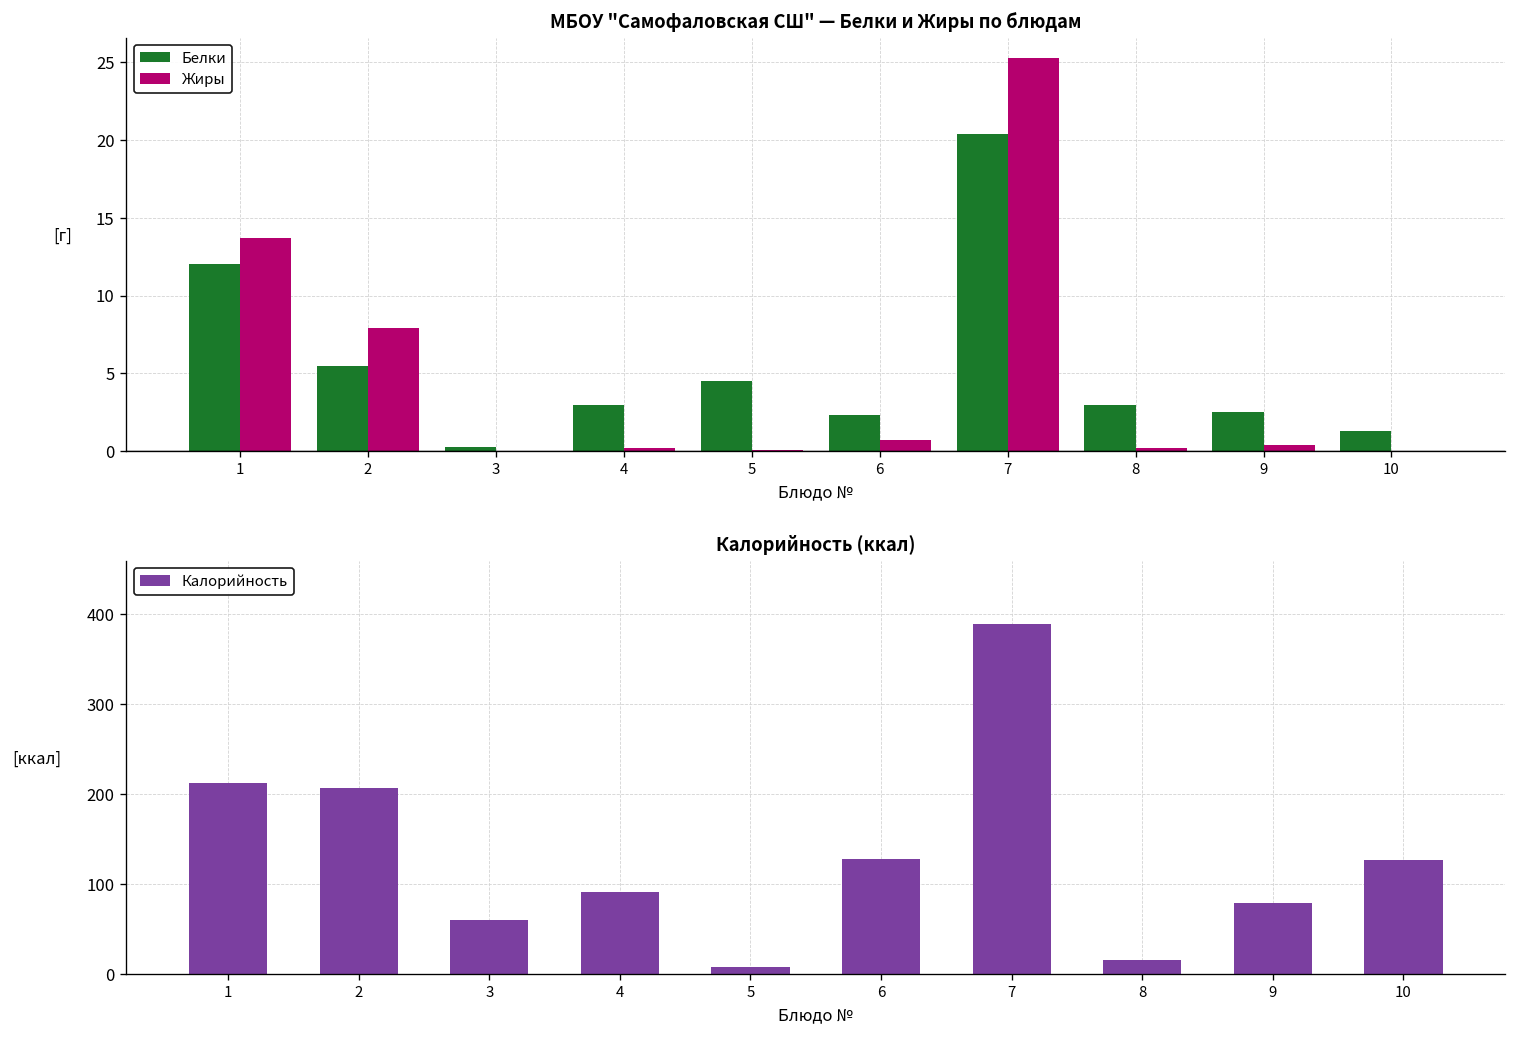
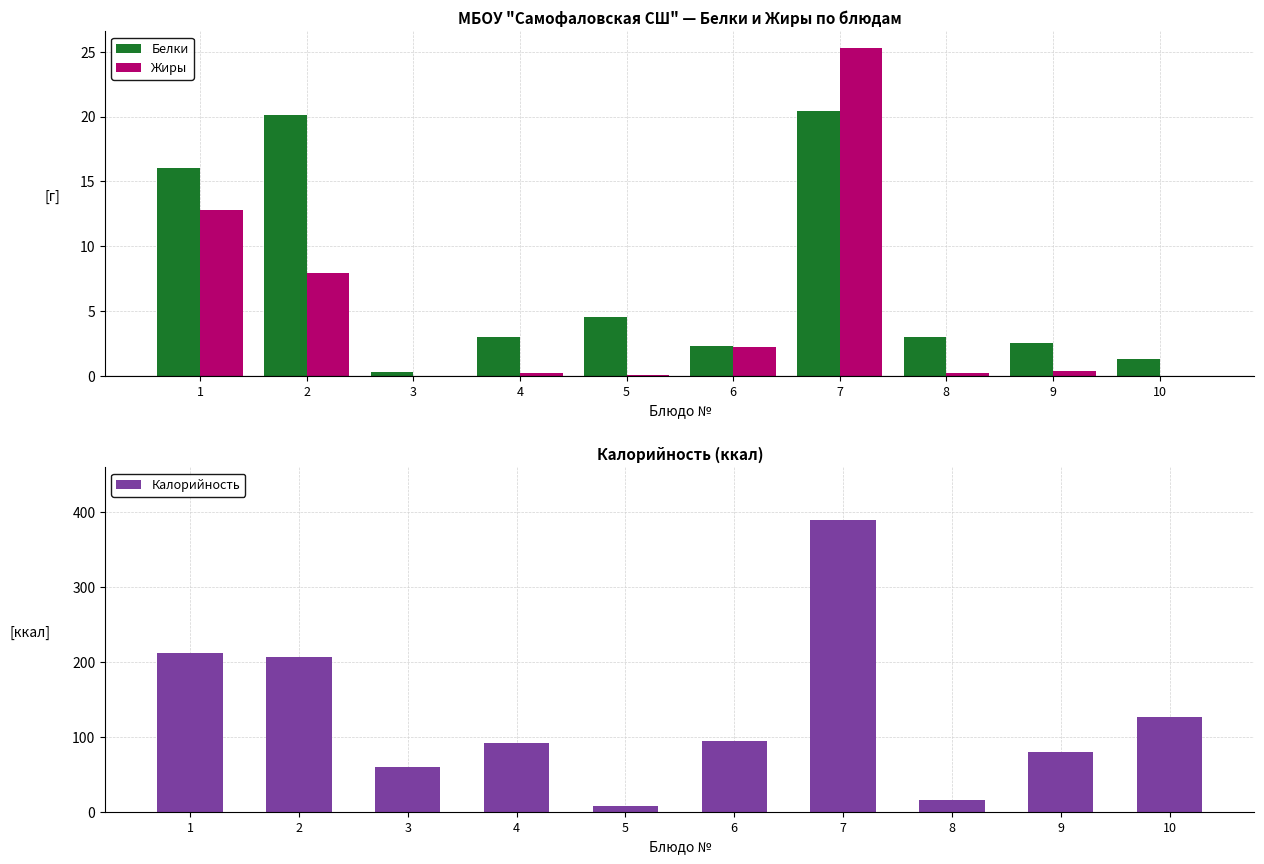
МБОУ "Самофаловская СШ" — Белки и Жиры по блюдам, Белки, 1: 12 -> 16
МБОУ "Самофаловская СШ" — Белки и Жиры по блюдам, Жиры, 1: 13.7 -> 12.8
МБОУ "Самофаловская СШ" — Белки и Жиры по блюдам, Белки, 2: 5.5 -> 20.1
МБОУ "Самофаловская СШ" — Белки и Жиры по блюдам, Жиры, 6: 0.7 -> 2.2
Калорийность (ккал), 6: 130 -> 90
